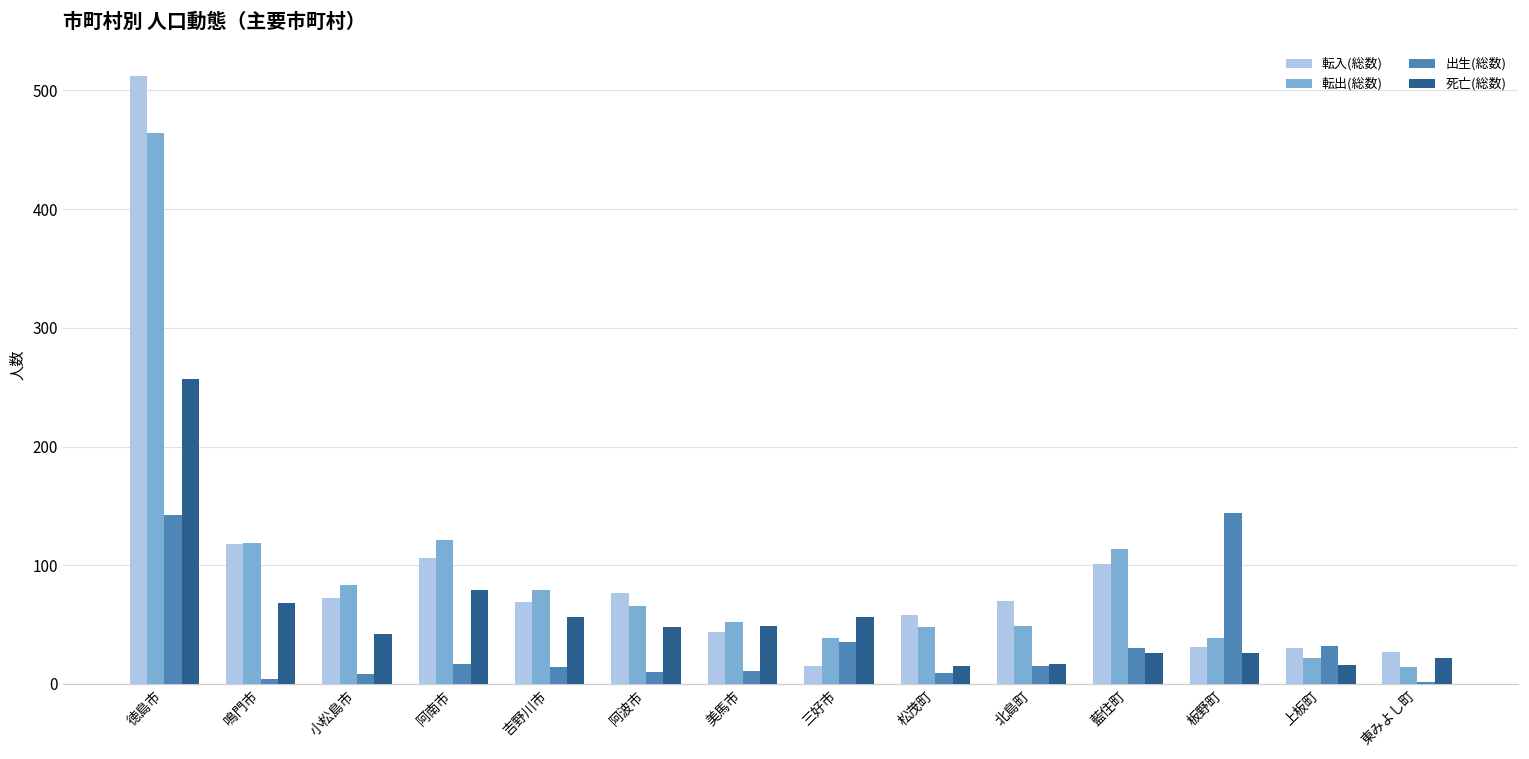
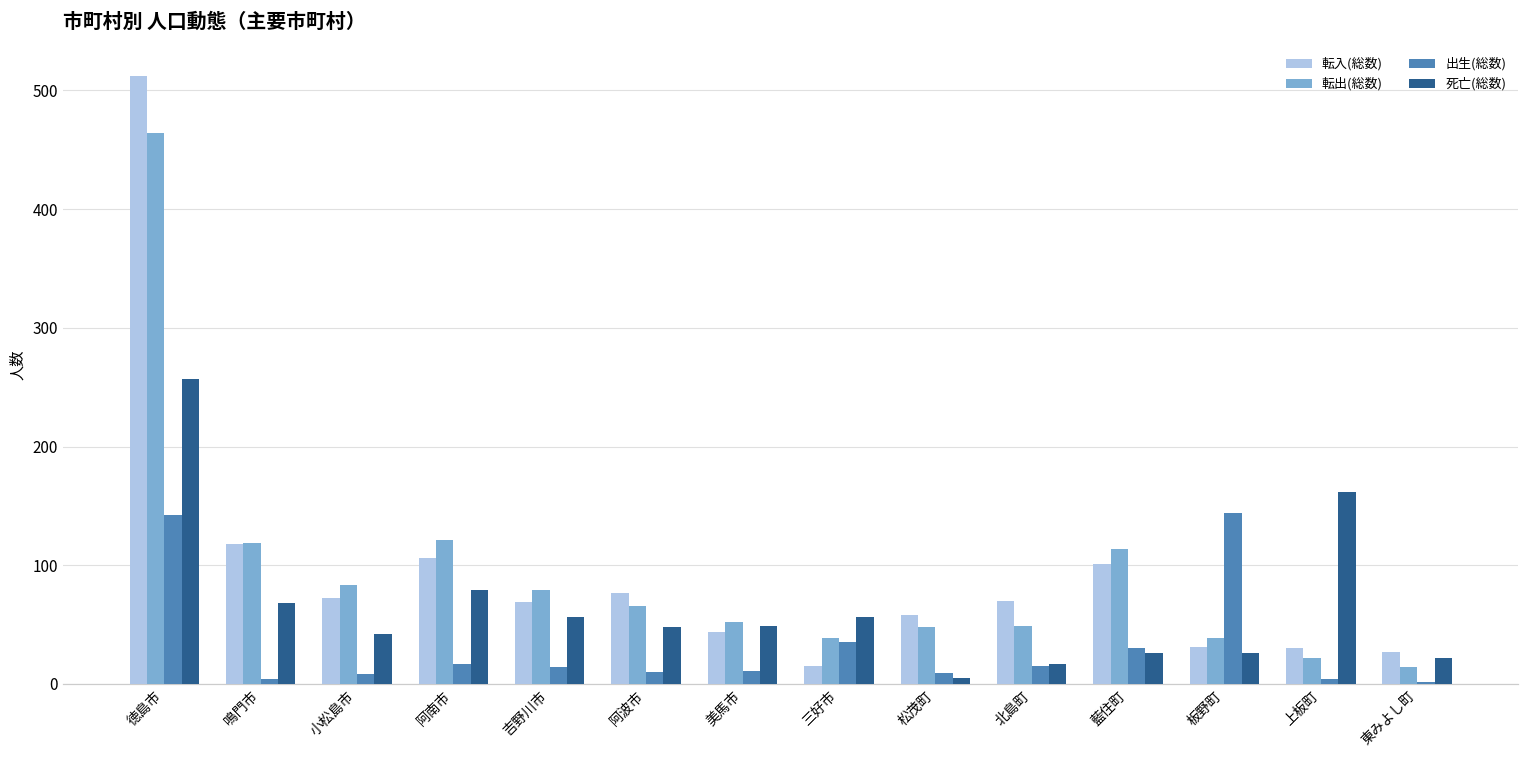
死亡(総数), 松茂町: 15 -> 5
出生(総数), 上板町: 32 -> 4
死亡(総数), 上板町: 16 -> 162
